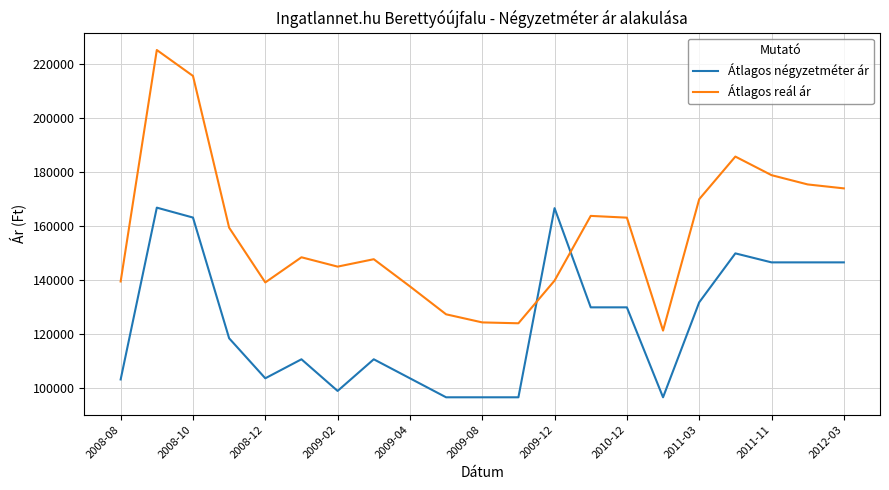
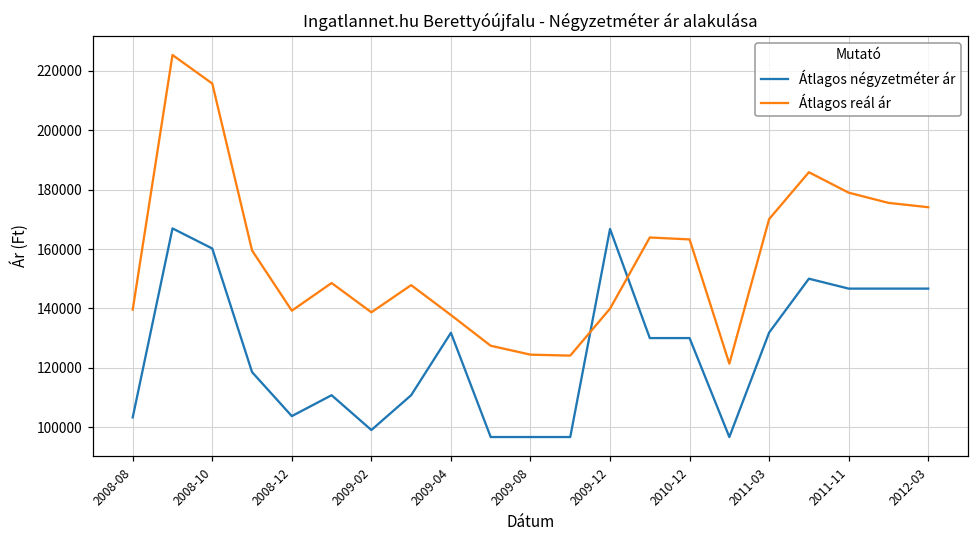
Átlagos négyzetméter ár, 2008-10: 163000 -> 160000
Átlagos reál ár, 2009-02: 145000 -> 139000
Átlagos négyzetméter ár, 2009-04: 104000 -> 132000
